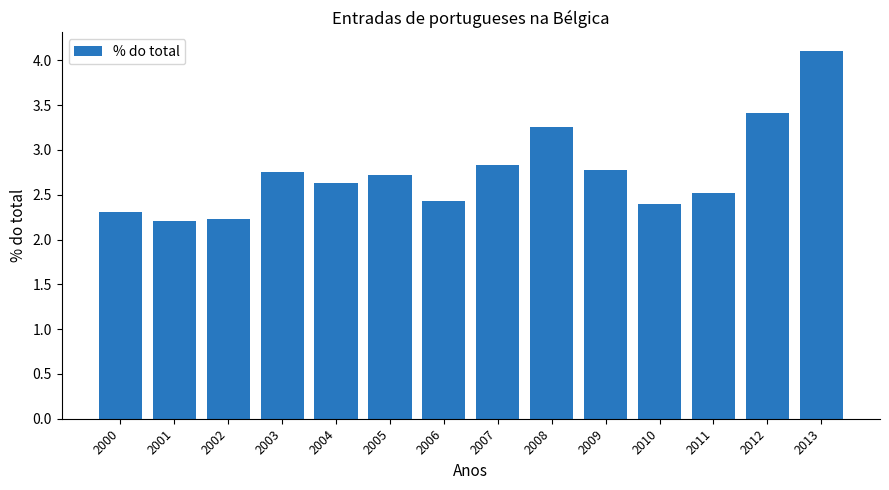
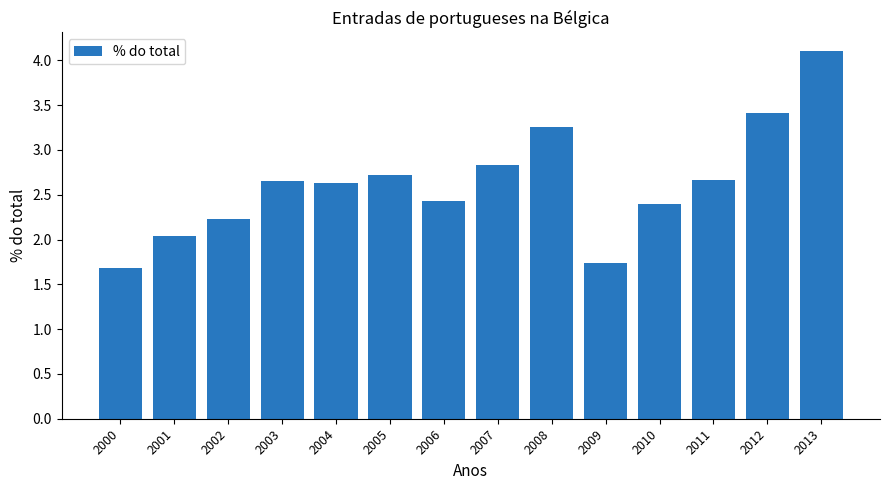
2000: 2.3 -> 1.7
2001: 2.2 -> 2.0
2003: 2.8 -> 2.6
2009: 2.8 -> 1.7
2011: 2.5 -> 2.7
